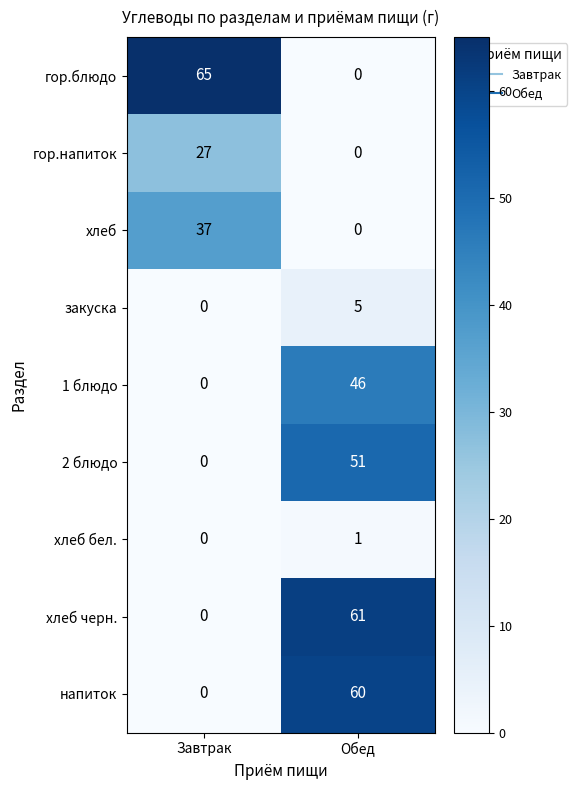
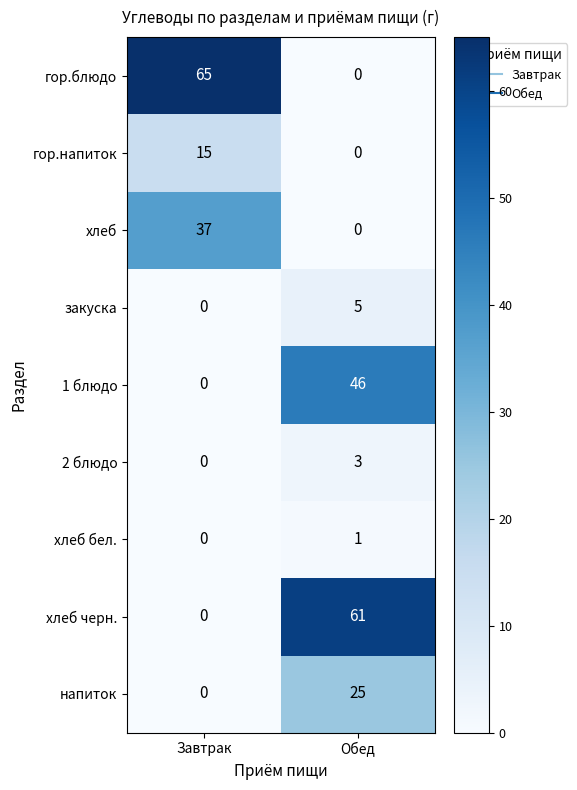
гор.напиток, Завтрак: 27 -> 15
2 блюдо, Обед: 51 -> 3
напиток, Обед: 60 -> 25
